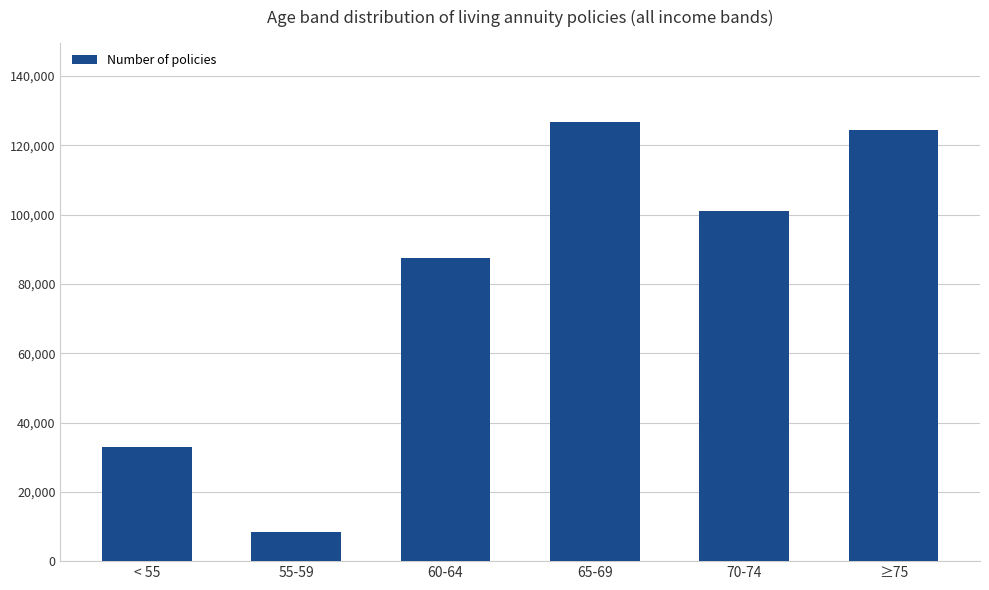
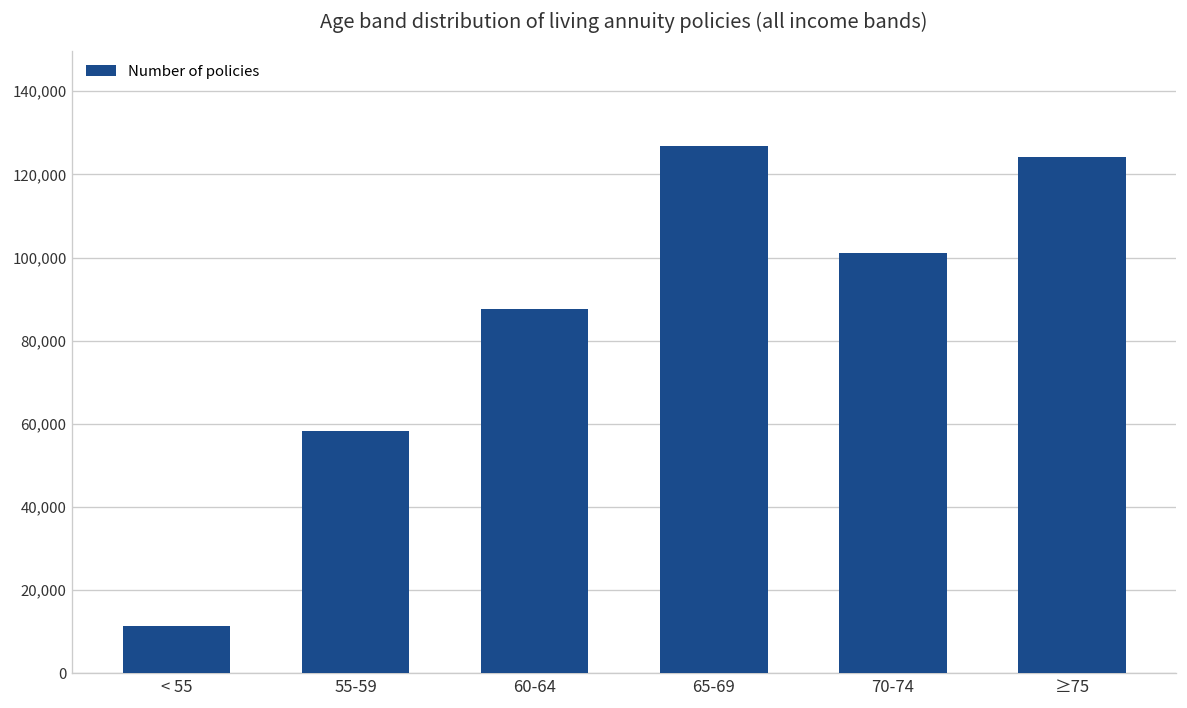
< 55: 33,000 -> 11,000
55-59: 8,000 -> 58,000
